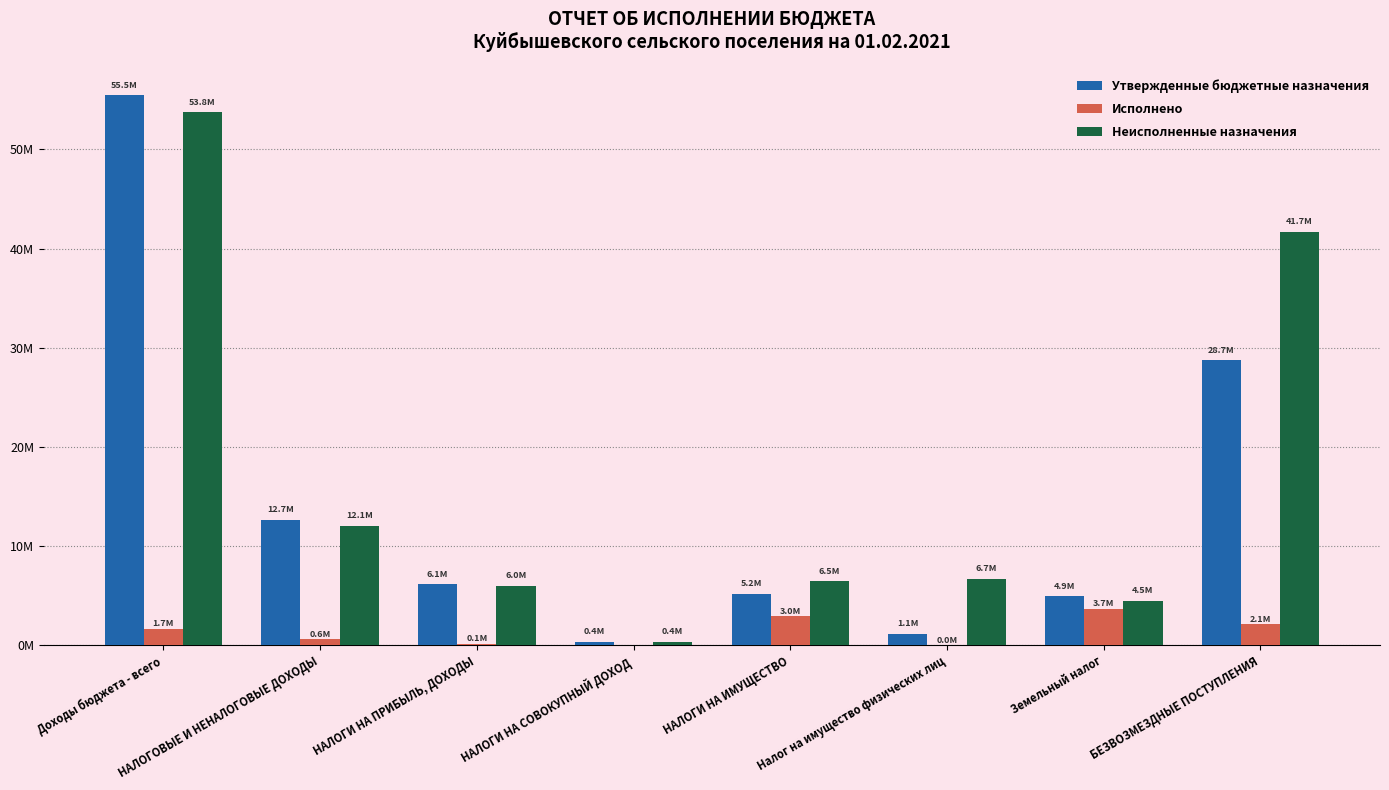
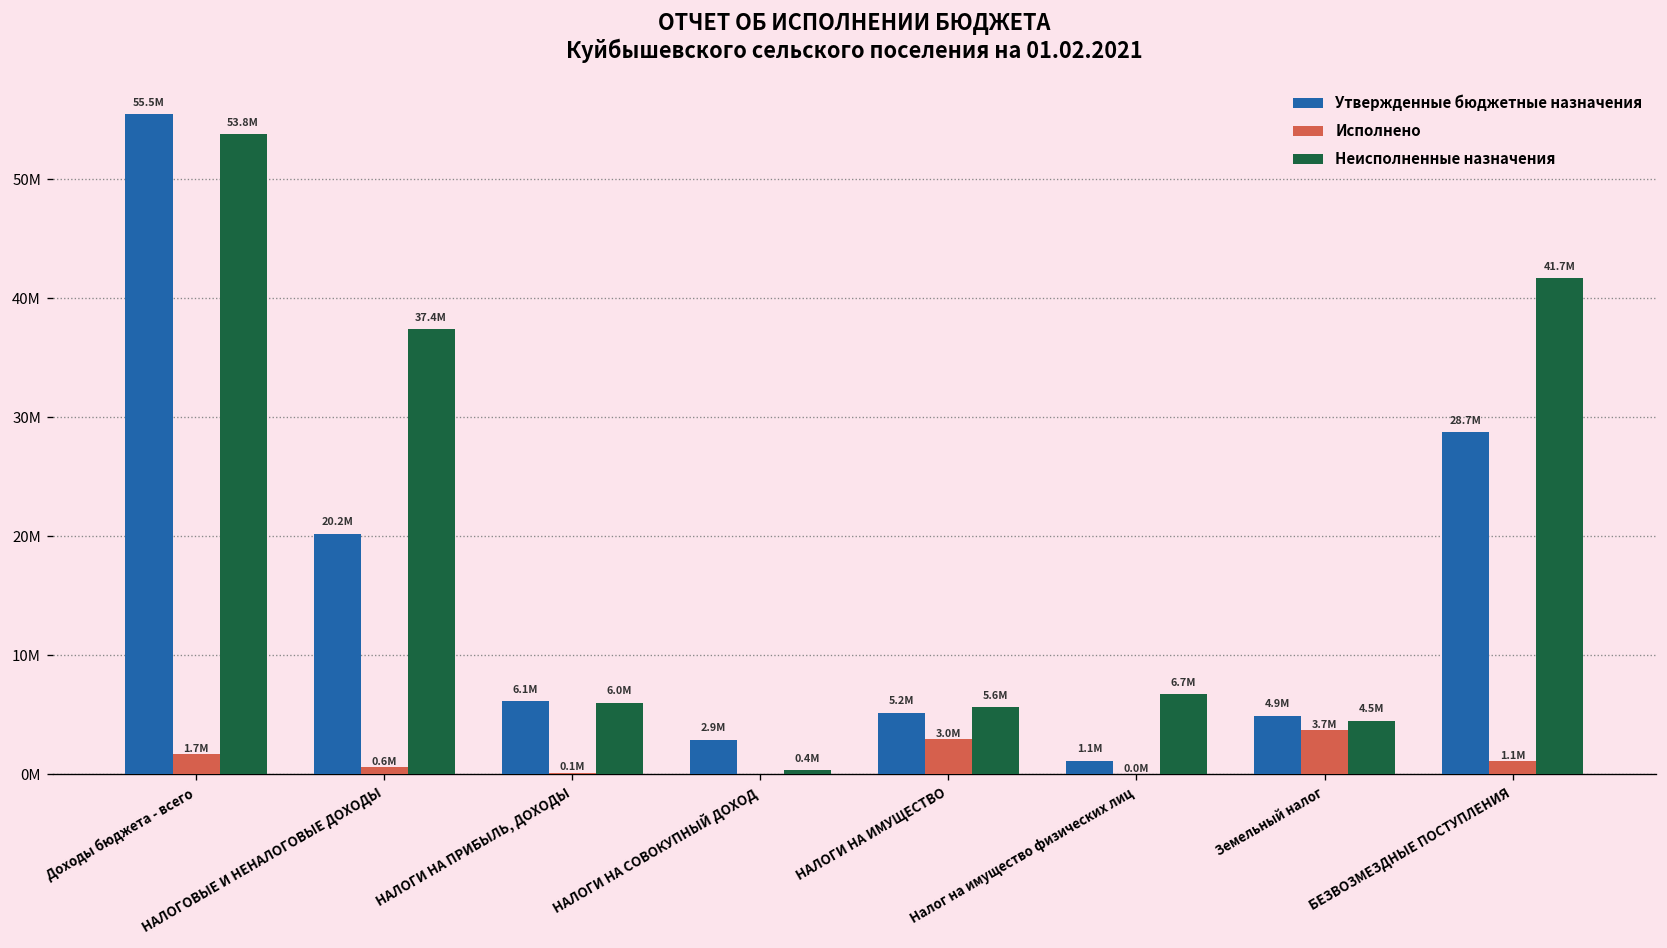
Утвержденные бюджетные назначения, НАЛОГОВЫЕ И НЕНАЛОГОВЫЕ ДОХОДЫ: 12.7M -> 20.2M
Неисполненные назначения, НАЛОГОВЫЕ И НЕНАЛОГОВЫЕ ДОХОДЫ: 12.1M -> 37.4M
Утвержденные бюджетные назначения, НАЛОГИ НА СОВОКУПНЫЙ ДОХОД: 0.4M -> 2.9M
Неисполненные назначения, НАЛОГИ НА ИМУЩЕСТВО: 6.5M -> 5.6M
Исполнено, БЕЗВОЗМЕЗДНЫЕ ПОСТУПЛЕНИЯ: 2.1M -> 1.1M
